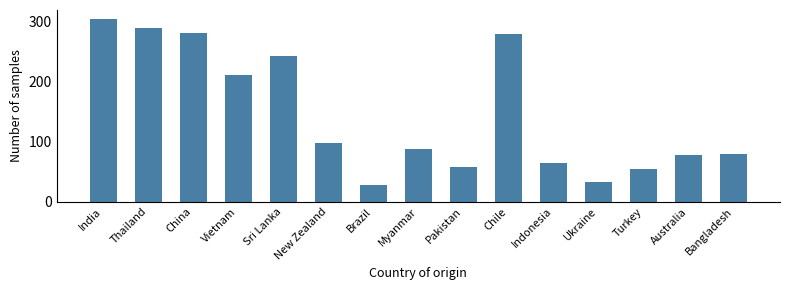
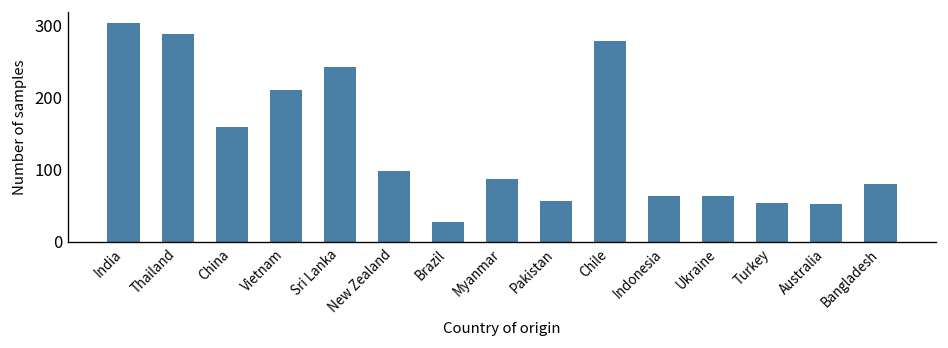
China: 280 -> 160
Ukraine: 30 -> 60
Australia: 80 -> 50
